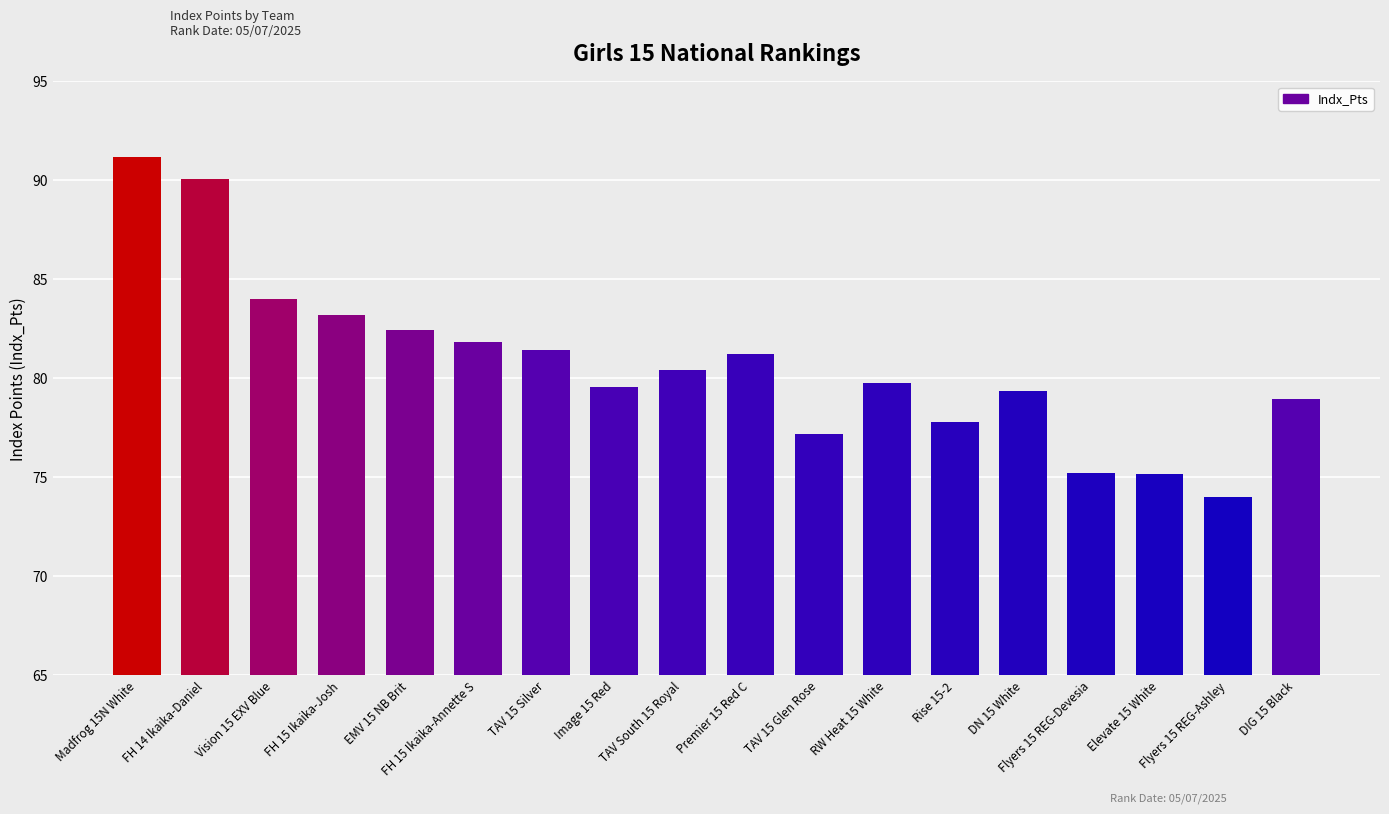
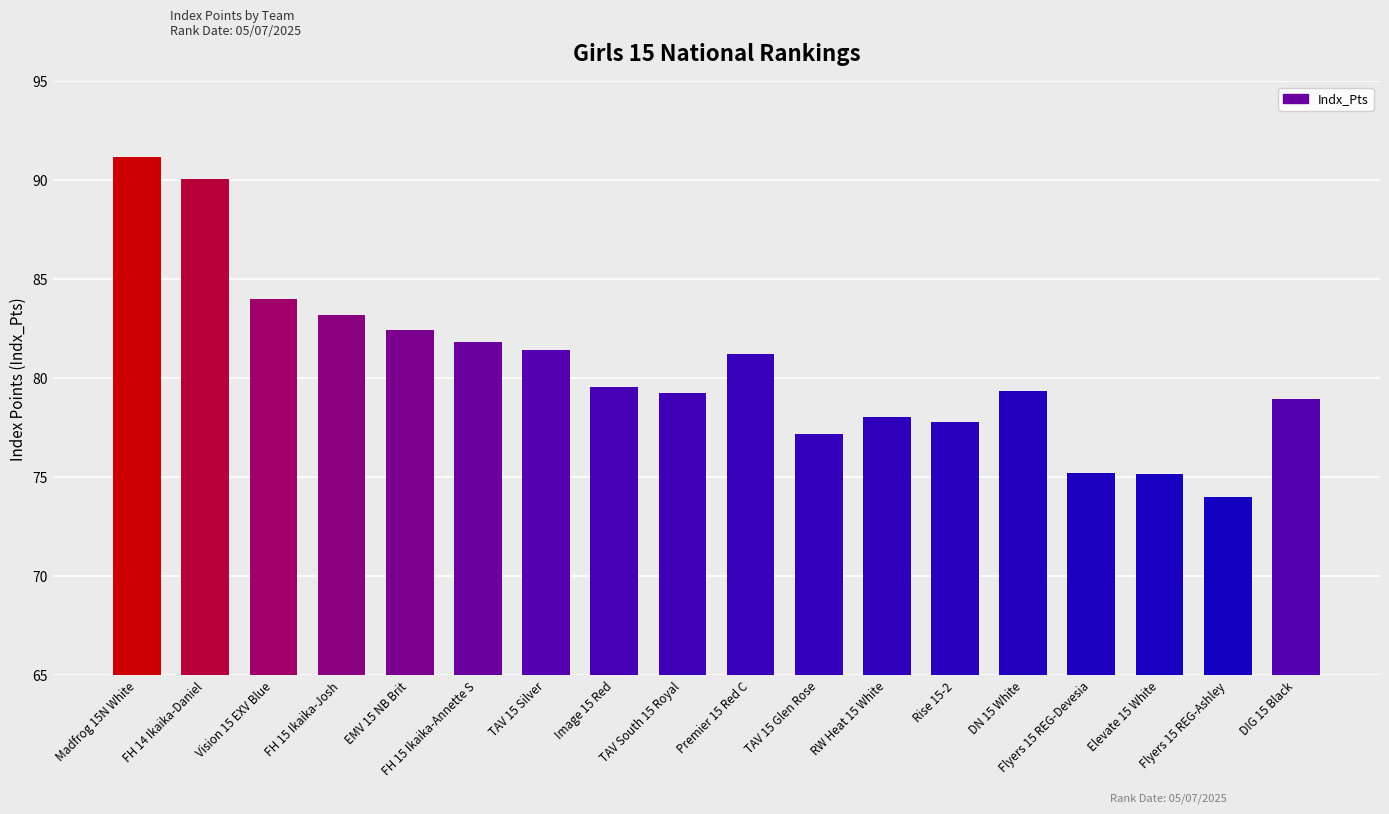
TAV South 15 Royal: 80.4 -> 79.3
RW Heat 15 White: 79.7 -> 78.1
